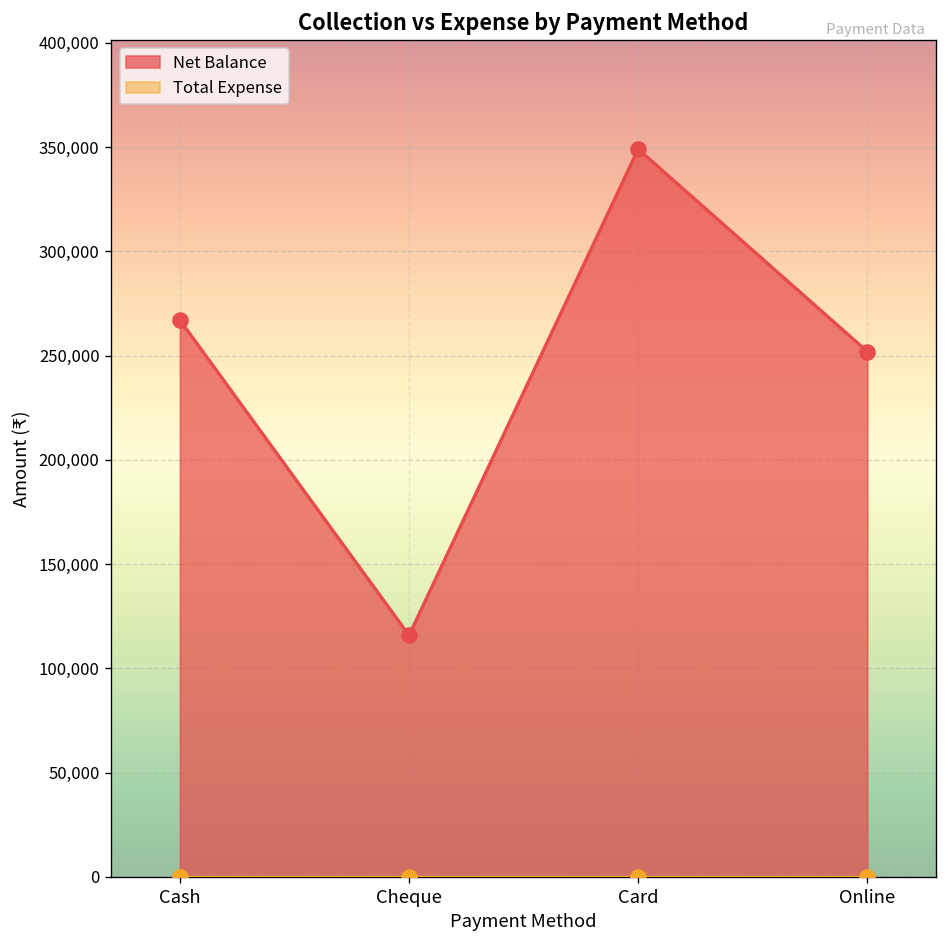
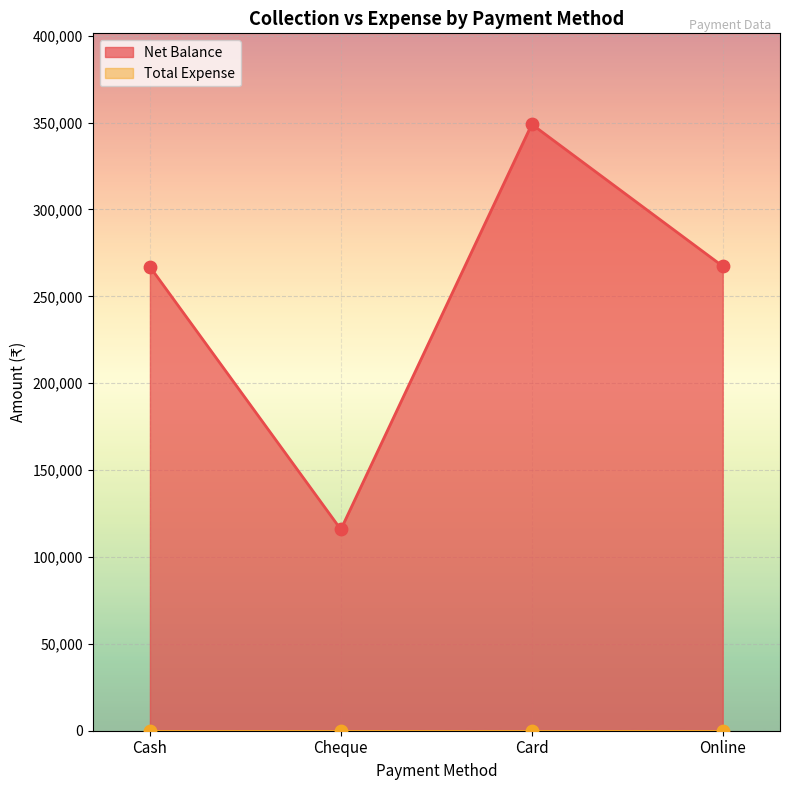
Net Balance, Online: 252,000 -> 267,000
